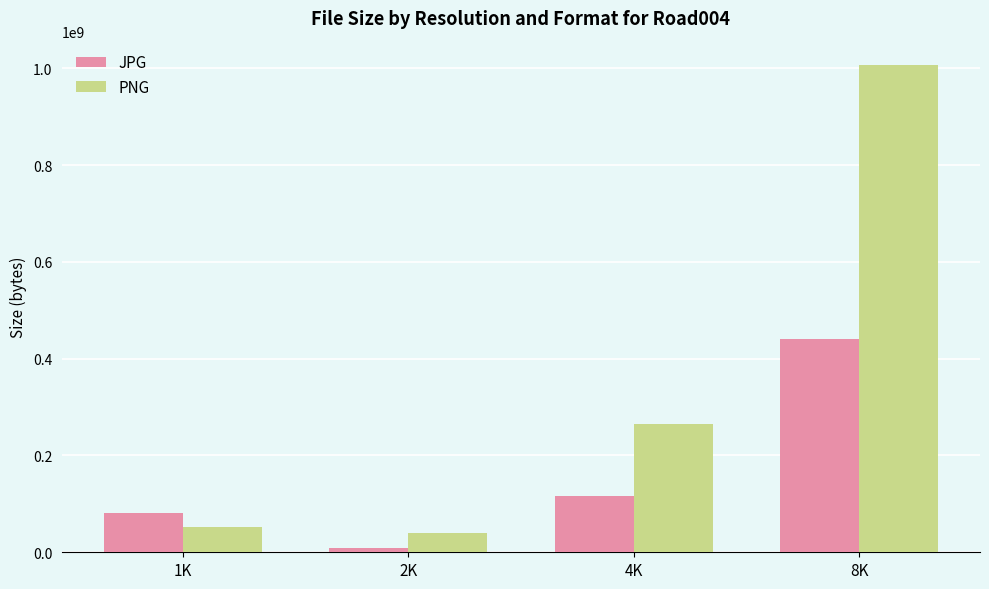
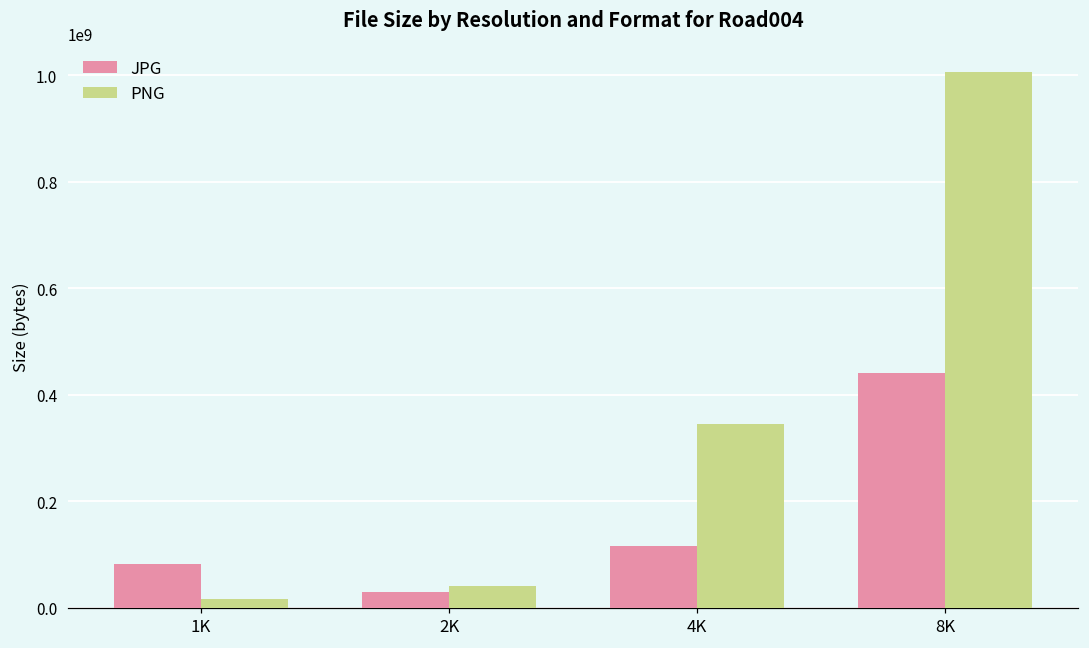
PNG, 1K: 50000000 -> 20000000
JPG, 2K: 10000000 -> 30000000
PNG, 4K: 270000000 -> 350000000
